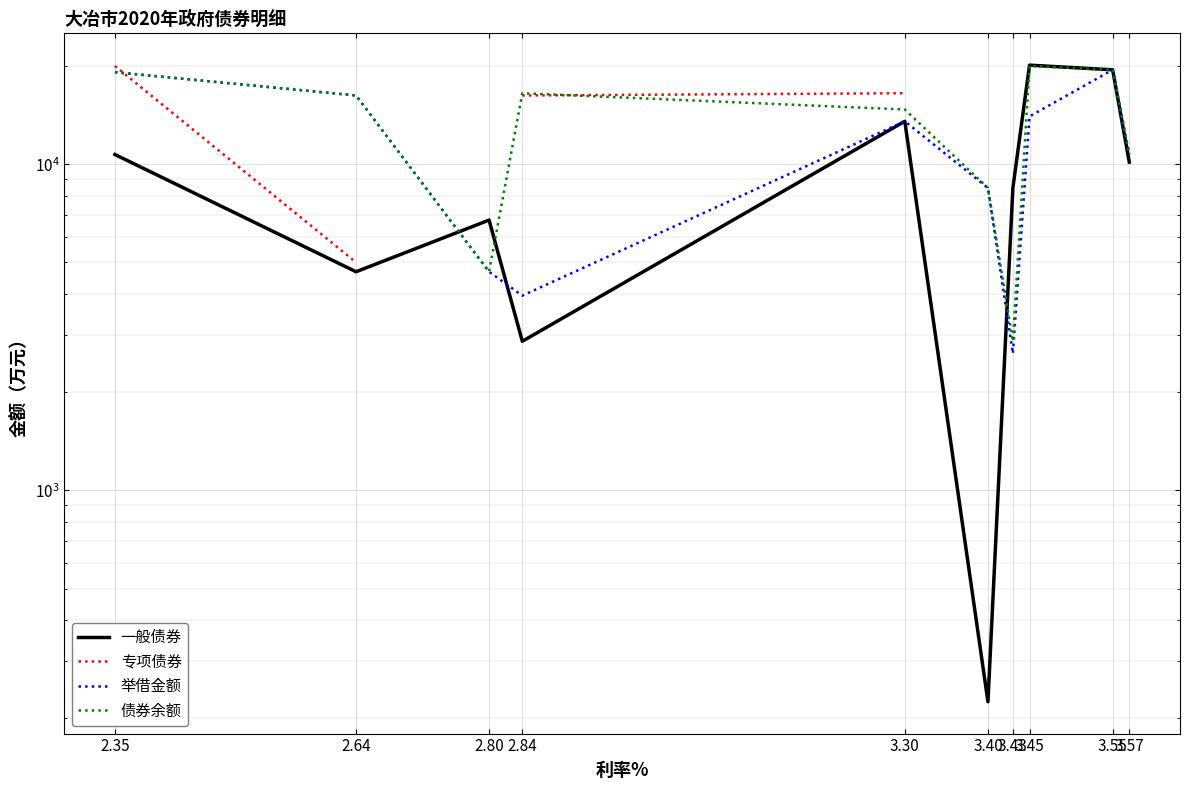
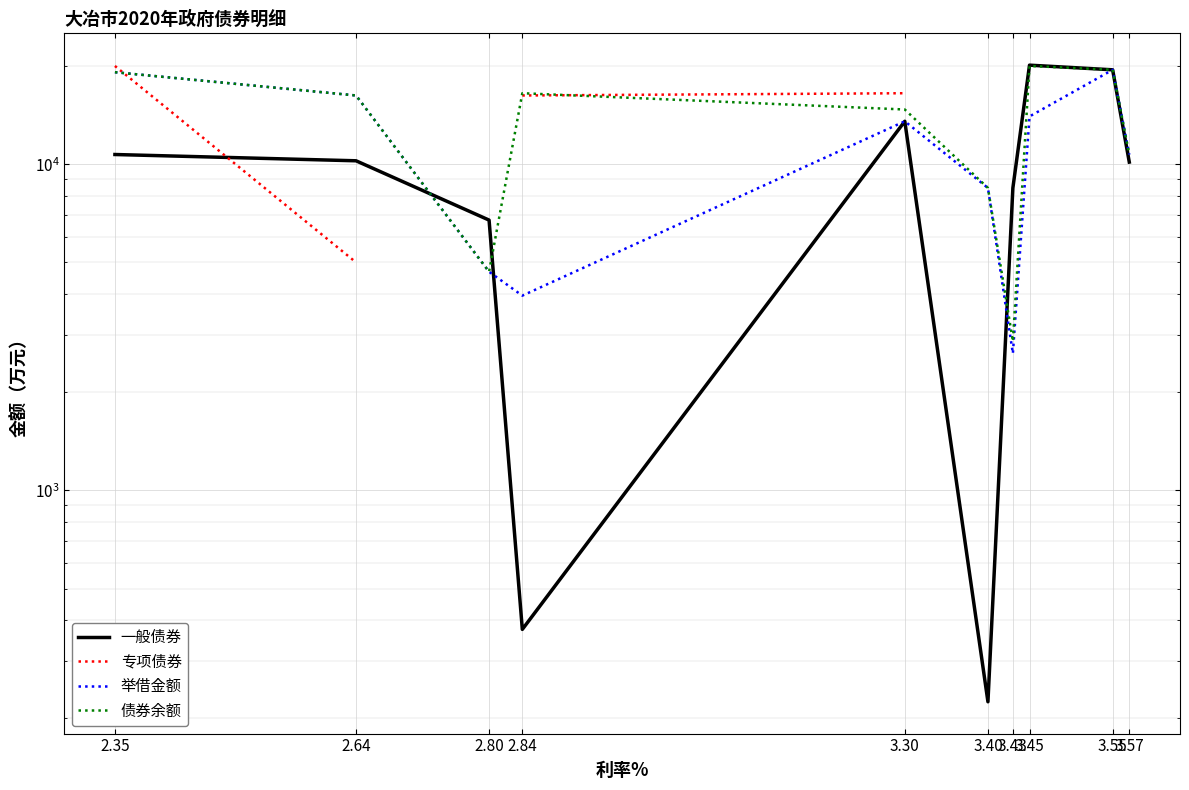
一般债券, 2.64: 4700 -> 10200
一般债券, 2.84: 2900 -> 380
